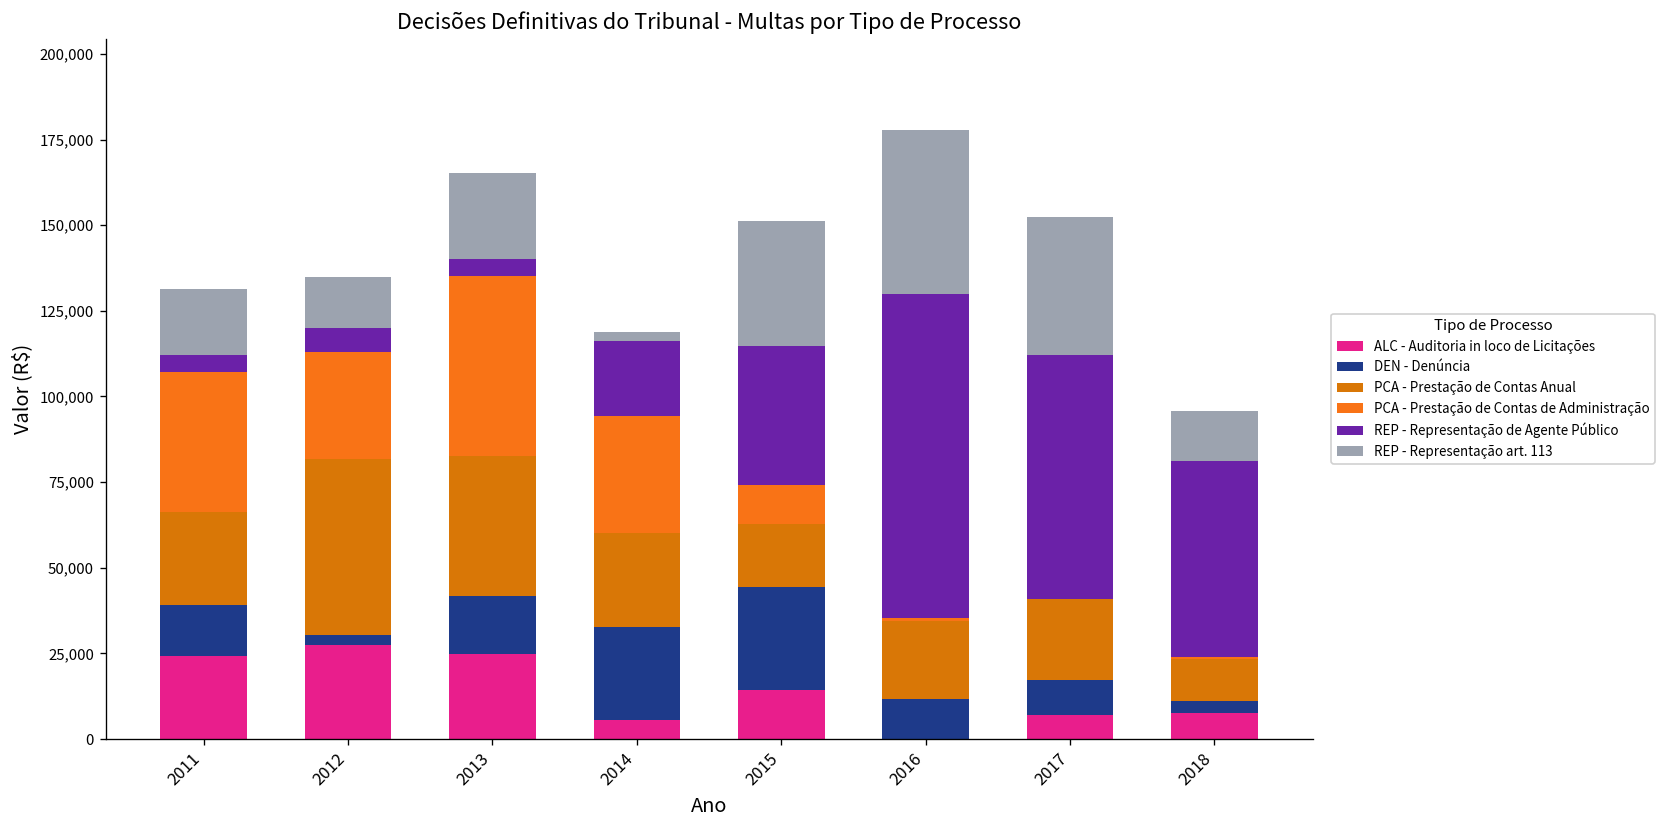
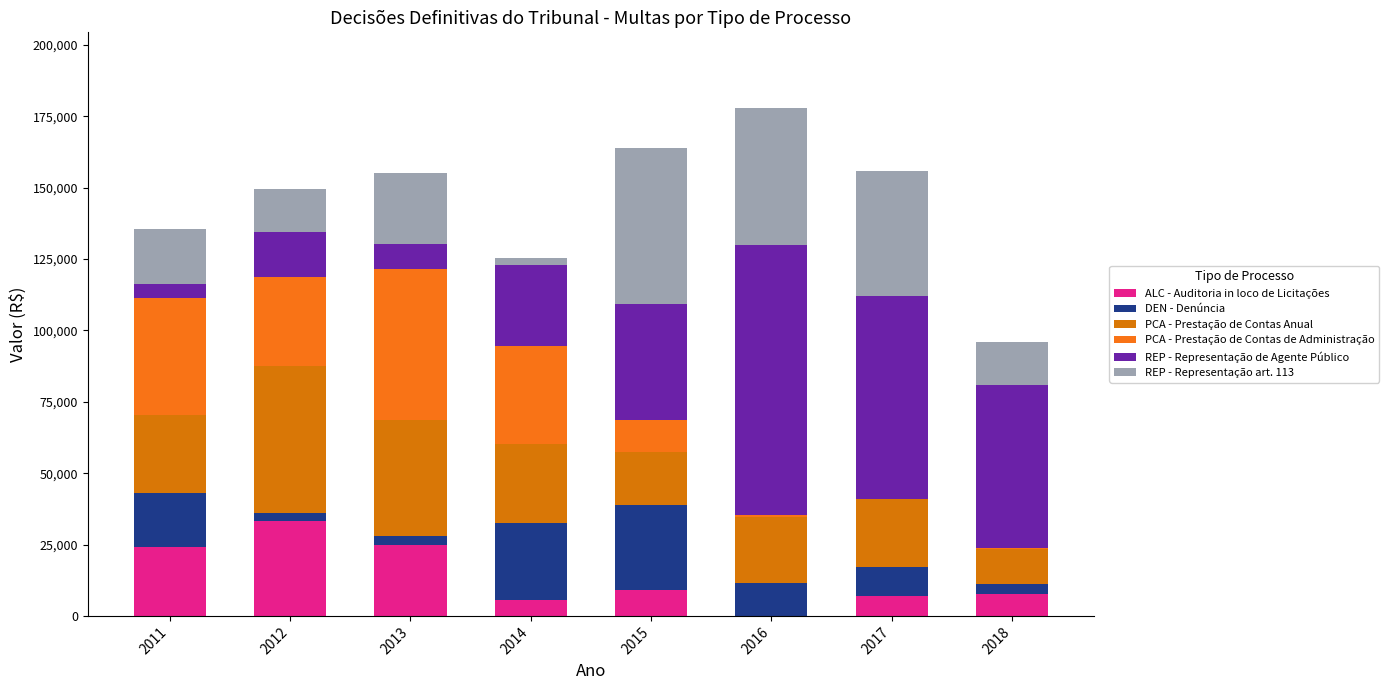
DEN - Denúncia, 2011: 15,000 -> 19,000
ALC - Auditoria in loco de Licitações, 2012: 28,000 -> 33,000
REP - Representação de Agente Público, 2012: 7,000 -> 16,000
DEN - Denúncia, 2013: 17,000 -> 3,000
REP - Representação de Agente Público, 2013: 5,000 -> 9,000
REP - Representação de Agente Público, 2014: 22,000 -> 28,000
ALC - Auditoria in loco de Licitações, 2015: 14,000 -> 9,000
REP - Representação art. 113, 2015: 36,000 -> 55,000
REP - Representação art. 113, 2017: 40,000 -> 44,000
